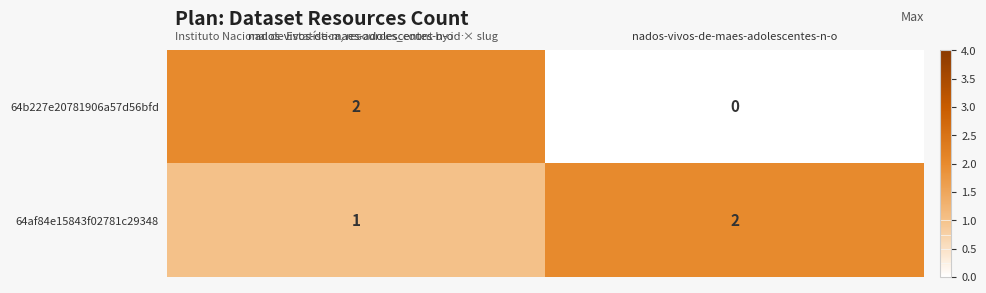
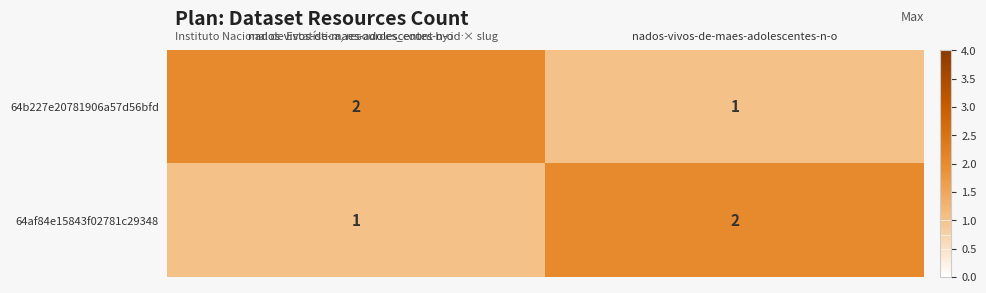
64b227e20781906a57d56bfd, nados-vivos-de-maes-adolescentes-n-o: 0 -> 1
